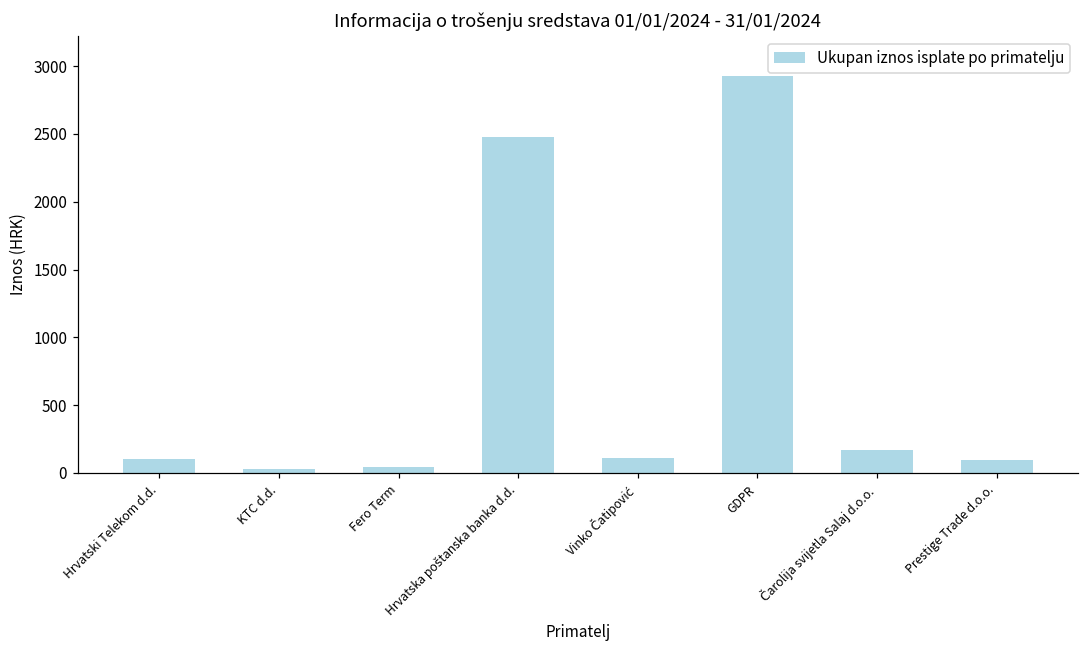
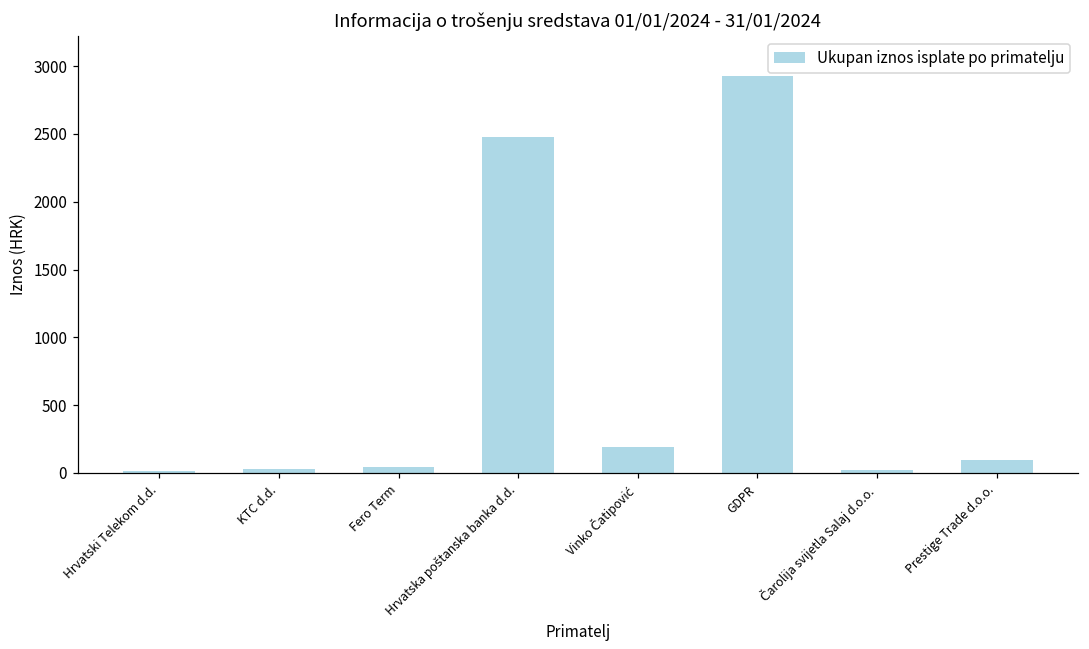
Hrvatski Telekom d.d.: 100 -> 20
Vinko Čatipović: 110 -> 190
Čarolija svijetla Salaj d.o.o.: 170 -> 20
